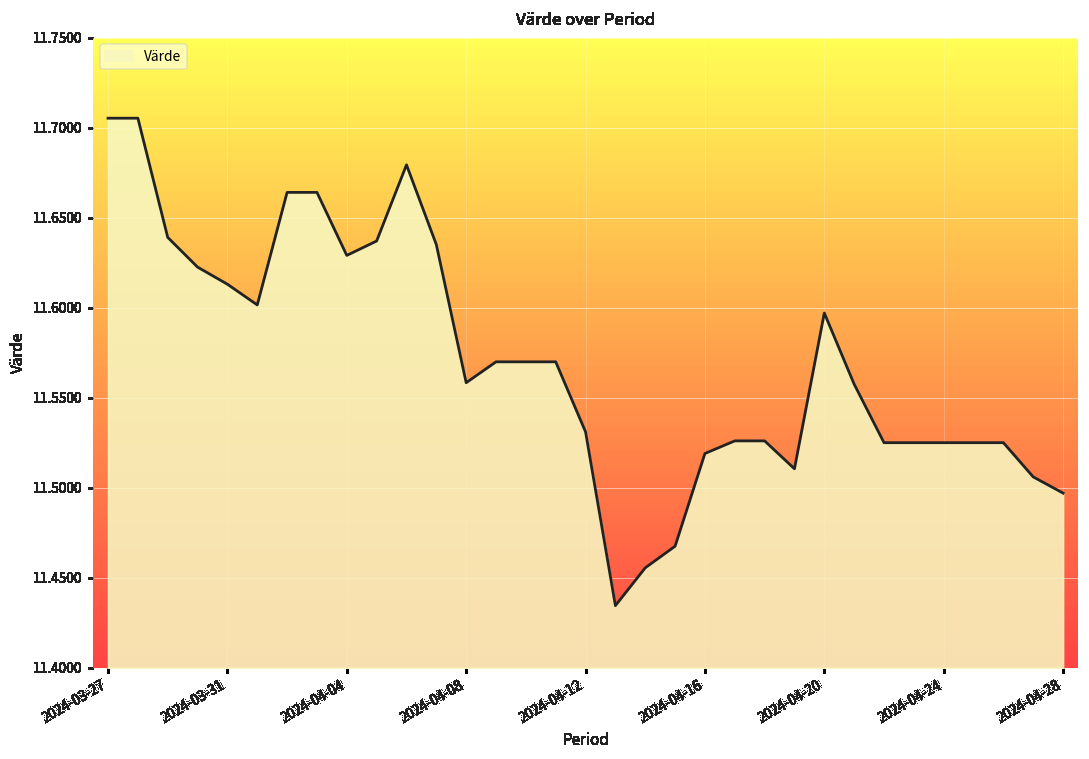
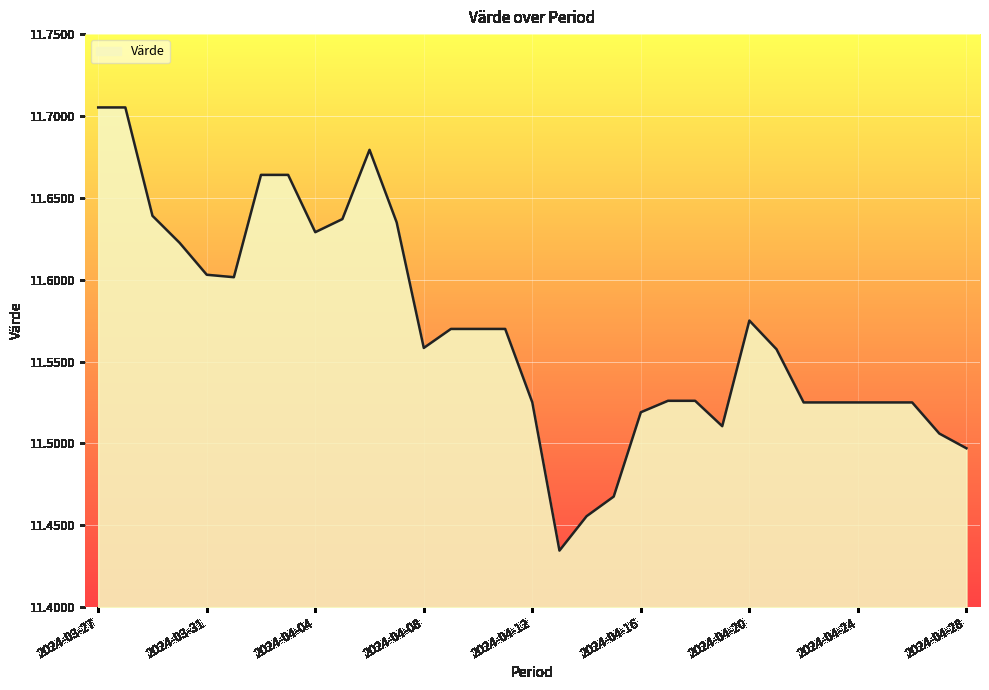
2024-03-31: 11.613 -> 11.603
2024-04-12: 11.531 -> 11.525
2024-04-20: 11.597 -> 11.575
